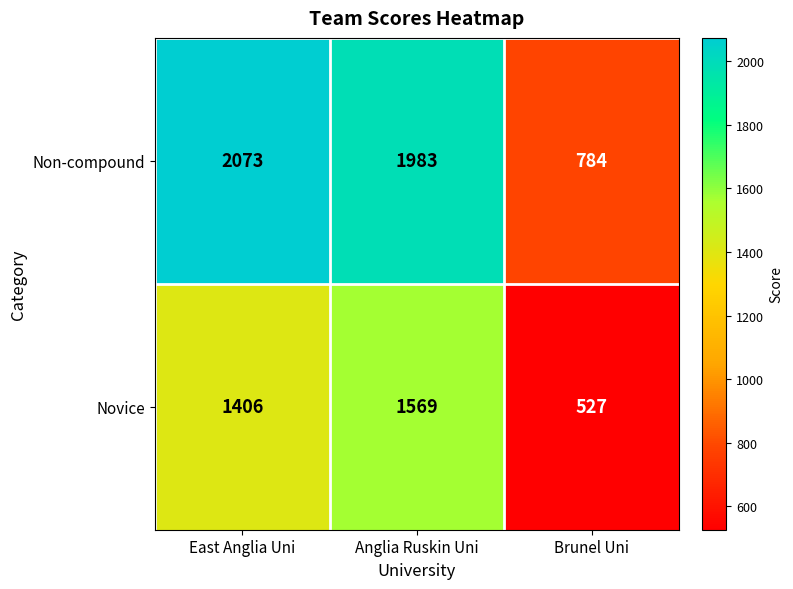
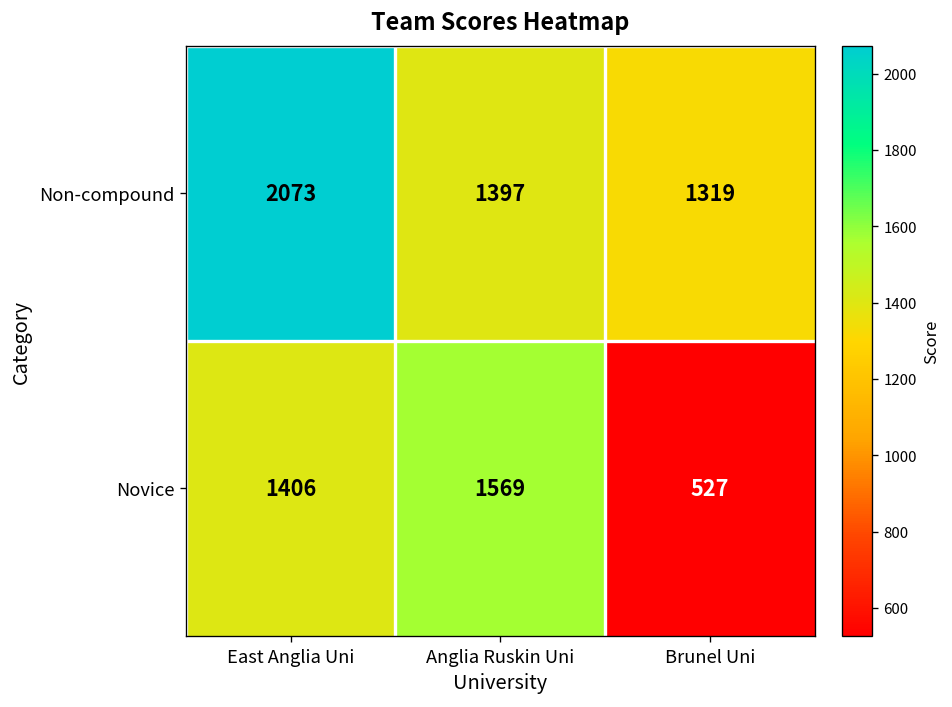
Non-compound, Anglia Ruskin Uni: 1983 -> 1397
Non-compound, Brunel Uni: 784 -> 1319
